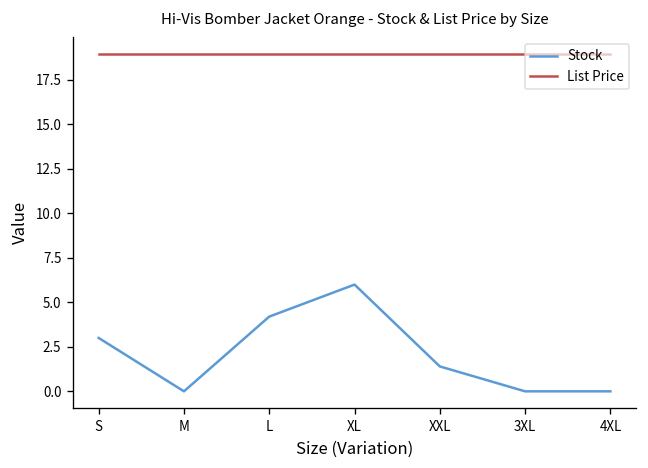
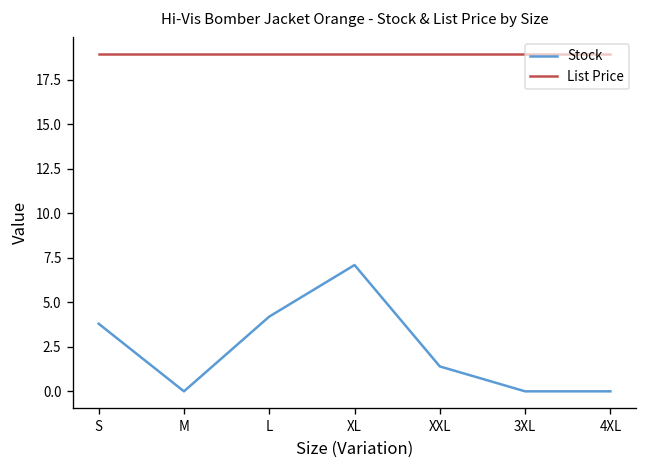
Stock, S: 3.0 -> 3.8
Stock, XL: 6.0 -> 7.1
